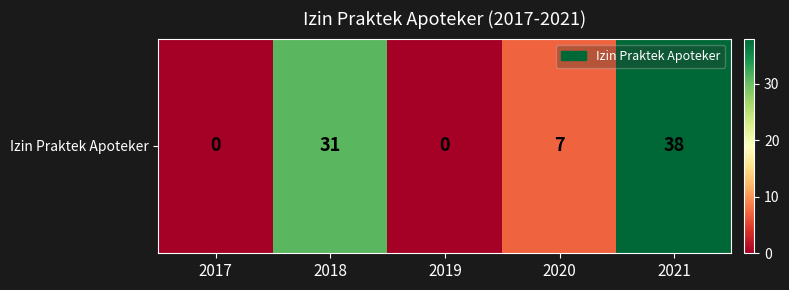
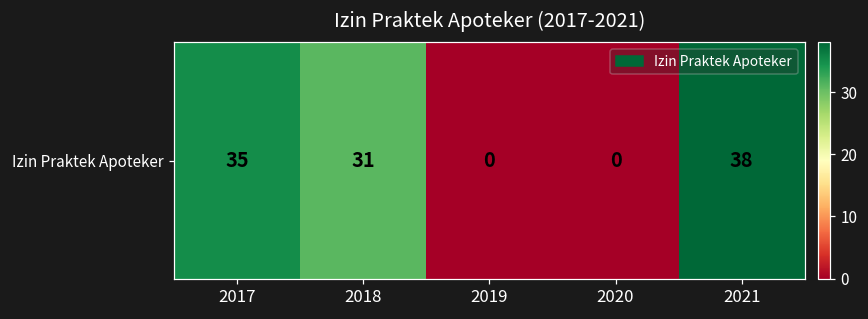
Izin Praktek Apoteker, 2017: 0 -> 35
Izin Praktek Apoteker, 2020: 7 -> 0
